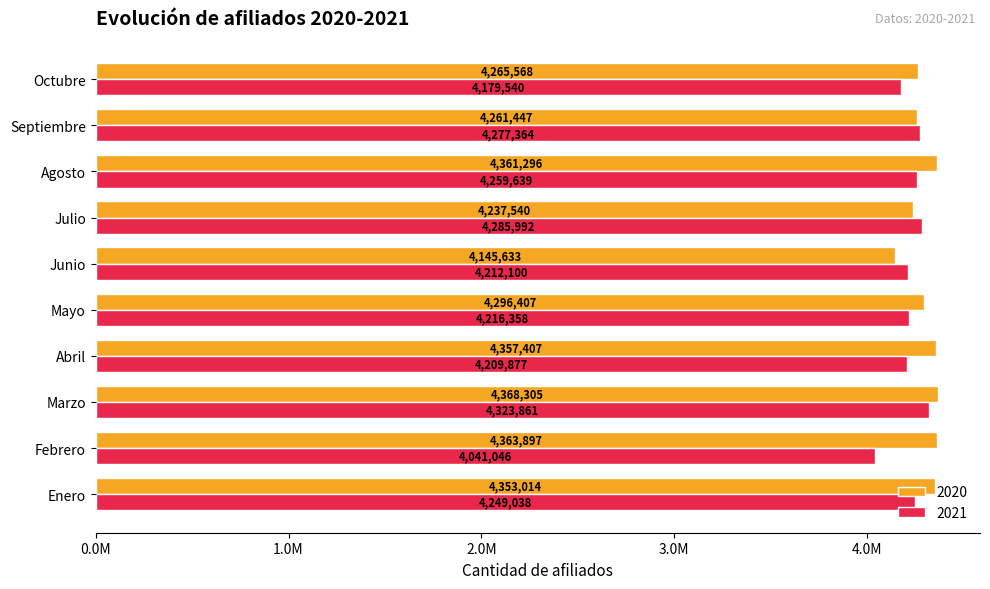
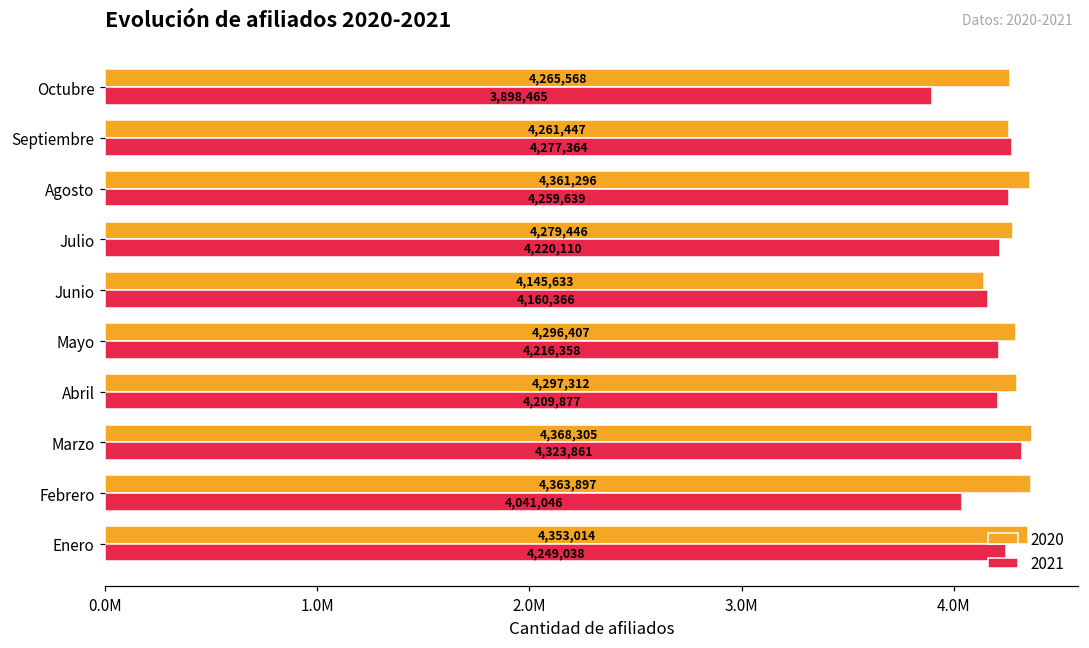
2021, Octubre: 4,179,540 -> 3,898,465
2020, Julio: 4,237,540 -> 4,279,446
2021, Julio: 4,285,992 -> 4,220,110
2021, Junio: 4,212,100 -> 4,160,366
2020, Abril: 4,357,407 -> 4,297,312
